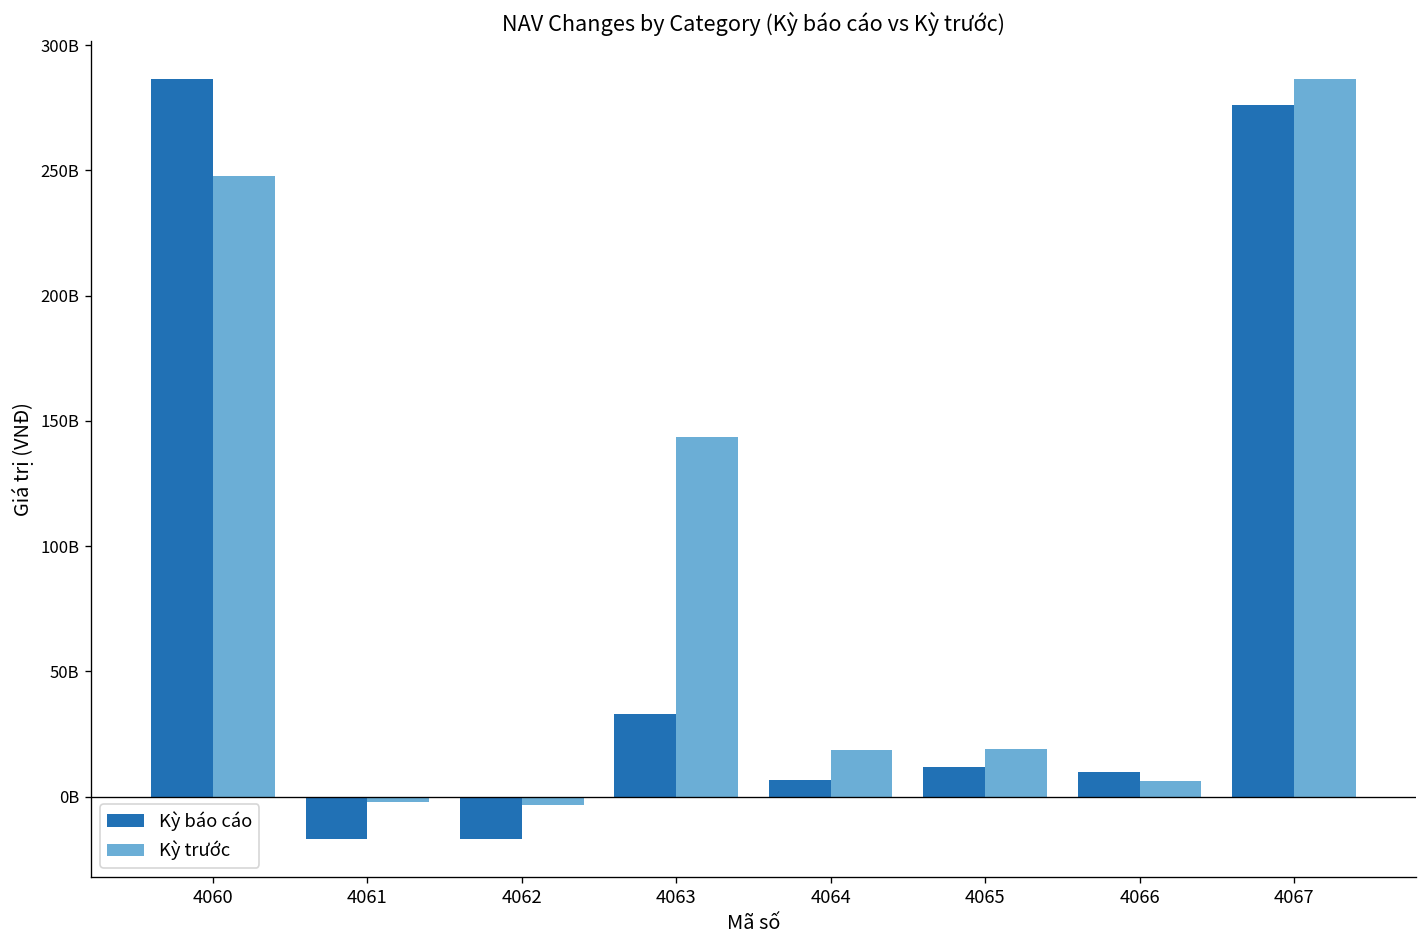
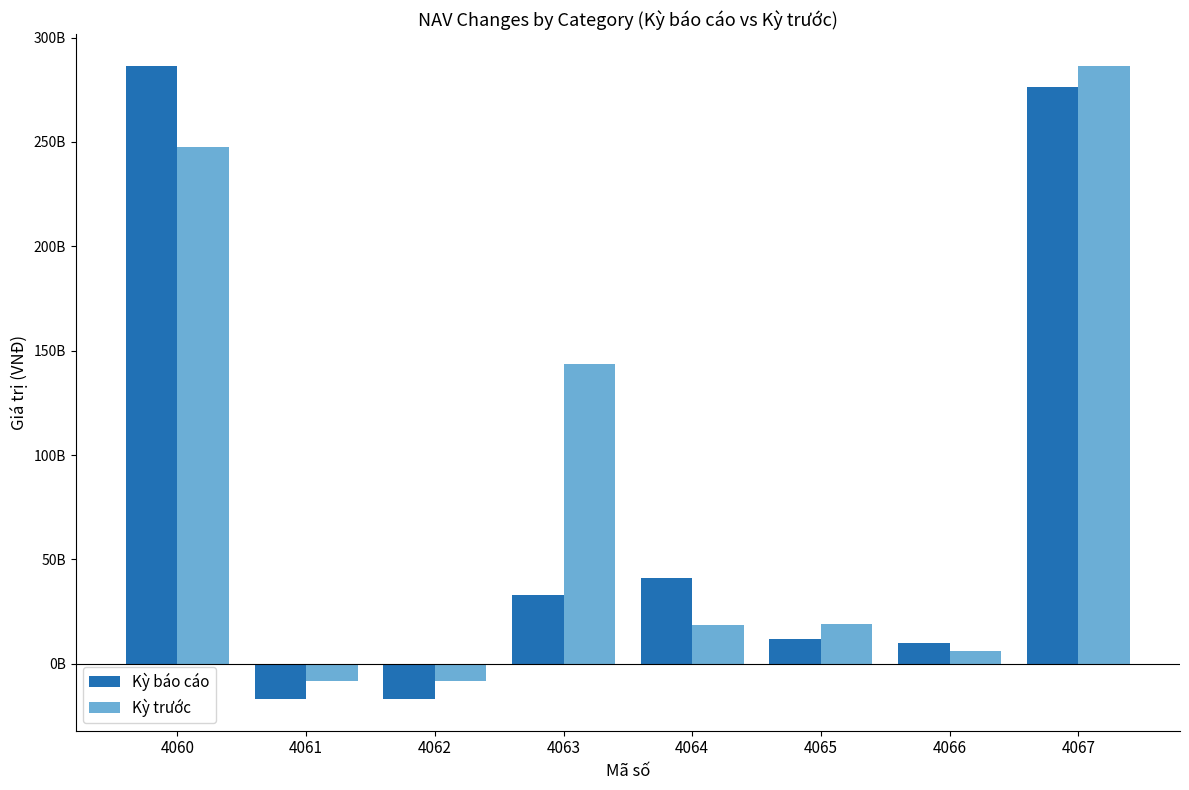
Kỳ trước, 4061: -2000000000 -> -8000000000
Kỳ trước, 4062: -3000000000 -> -8000000000
Kỳ báo cáo, 4064: 7000000000 -> 41000000000
